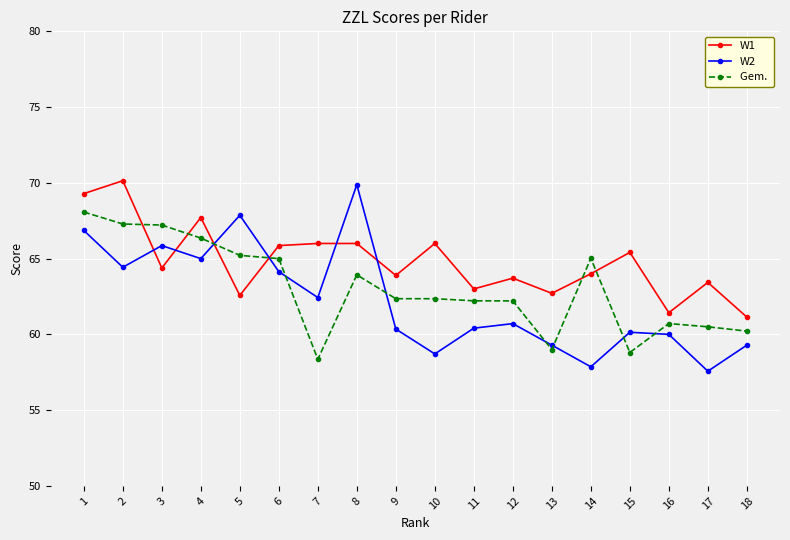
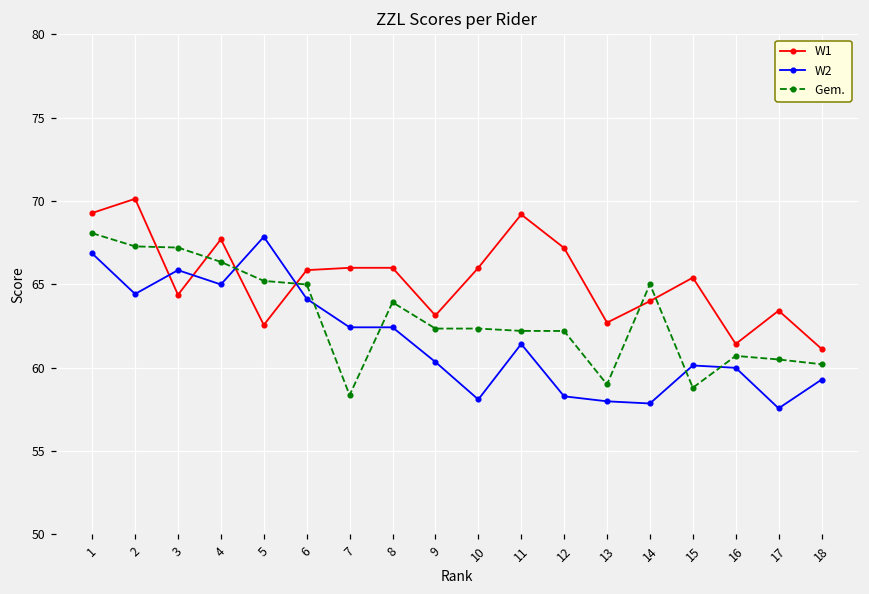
W2, 8: 69.9 -> 62.4
W1, 9: 63.9 -> 63.1
W2, 10: 58.7 -> 58.1
W1, 11: 63.0 -> 69.2
W2, 11: 60.4 -> 61.4
W1, 12: 63.7 -> 67.2
W2, 12: 60.7 -> 58.3
W2, 13: 59.3 -> 58.0
